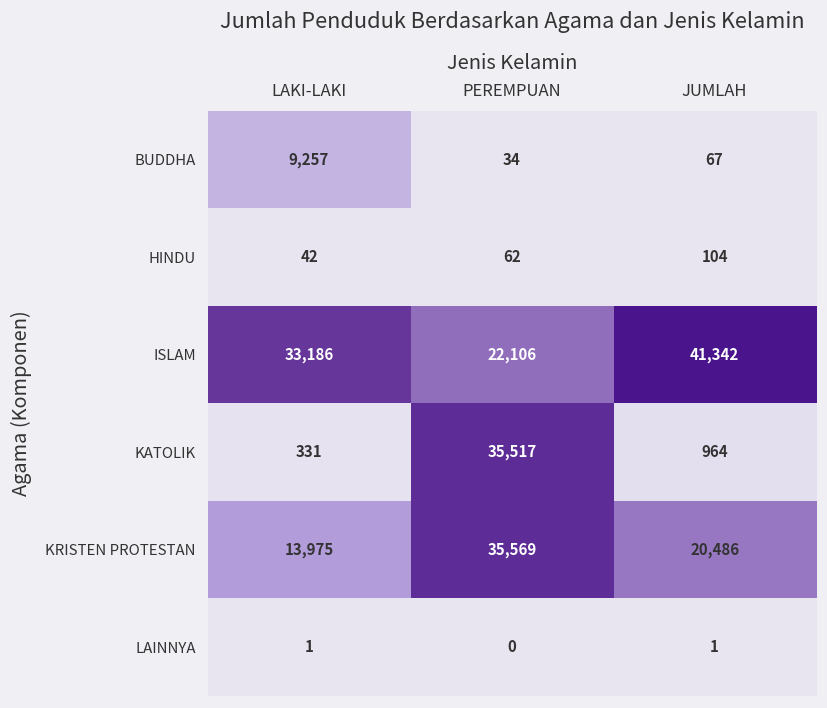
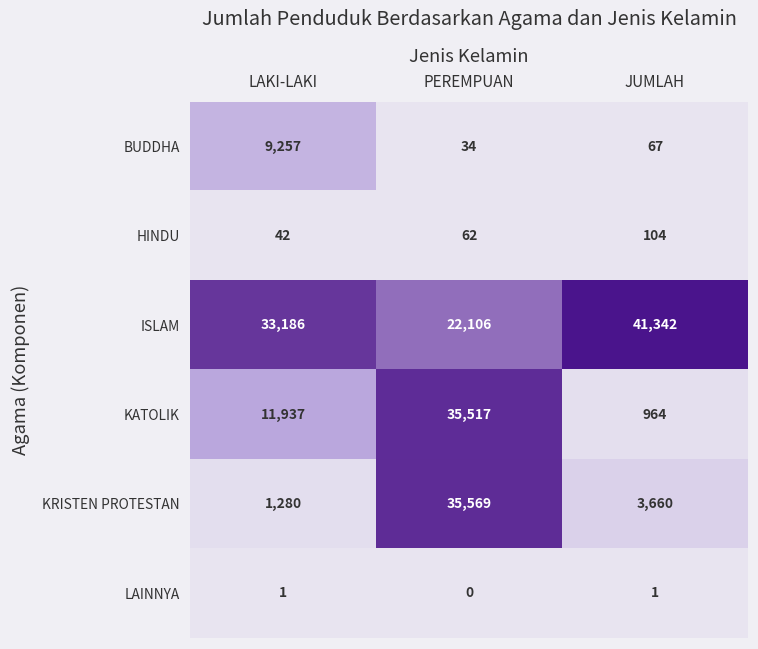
KATOLIK, LAKI-LAKI: 331 -> 11,937
KRISTEN PROTESTAN, LAKI-LAKI: 13,975 -> 1,280
KRISTEN PROTESTAN, JUMLAH: 20,486 -> 3,660
